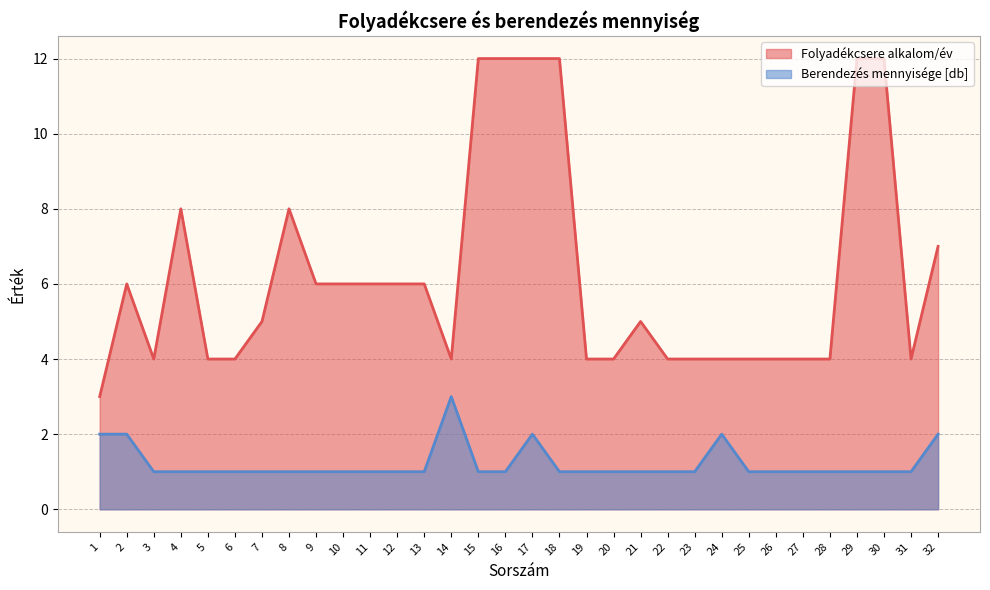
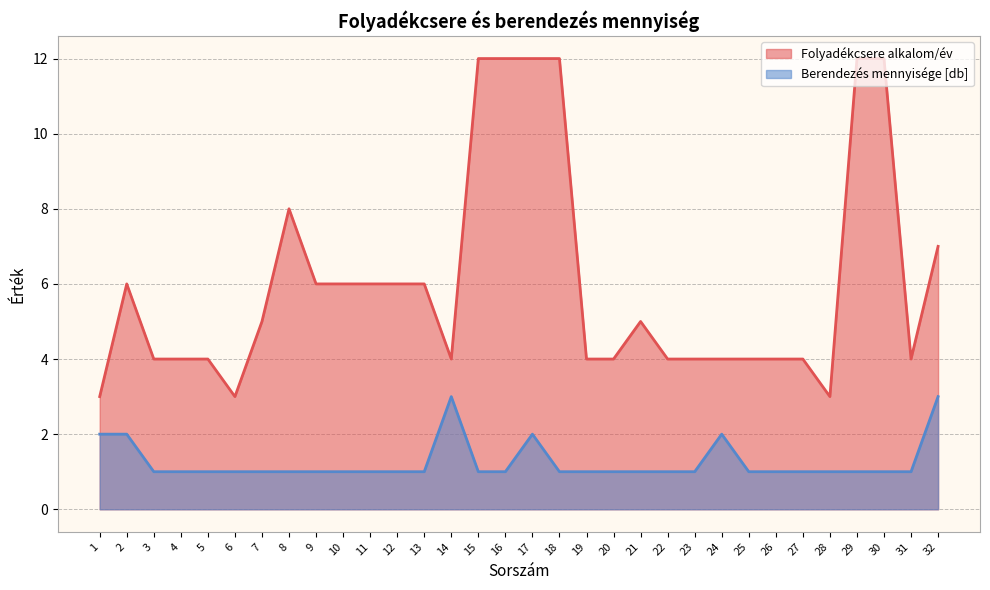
Folyadékcsere alkalom/év, 4: 8 -> 4
Folyadékcsere alkalom/év, 6: 4 -> 3
Folyadékcsere alkalom/év, 28: 4 -> 3
Berendezés mennyisége [db], 32: 2 -> 3
